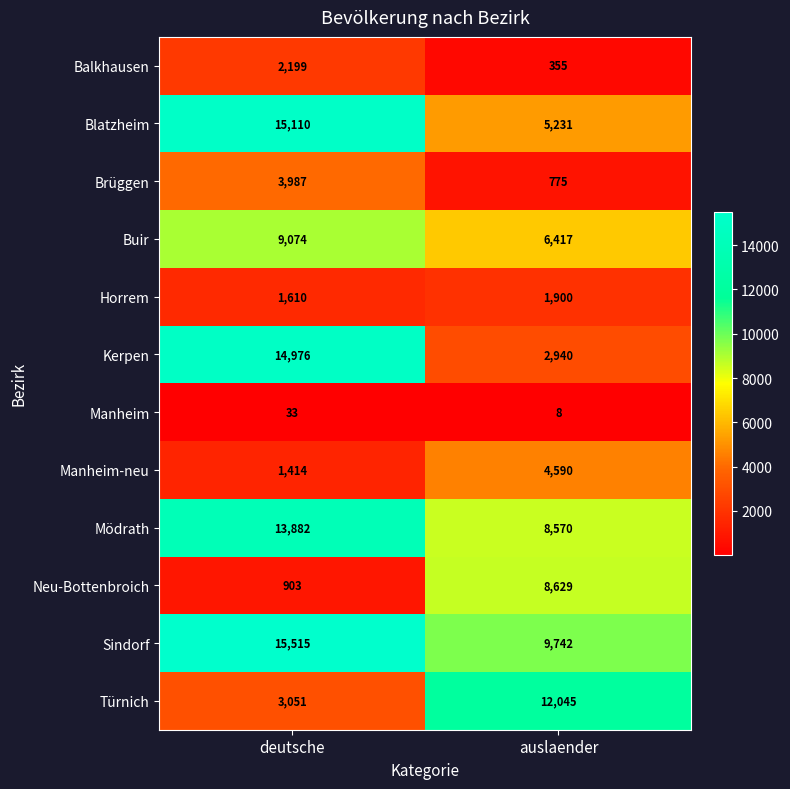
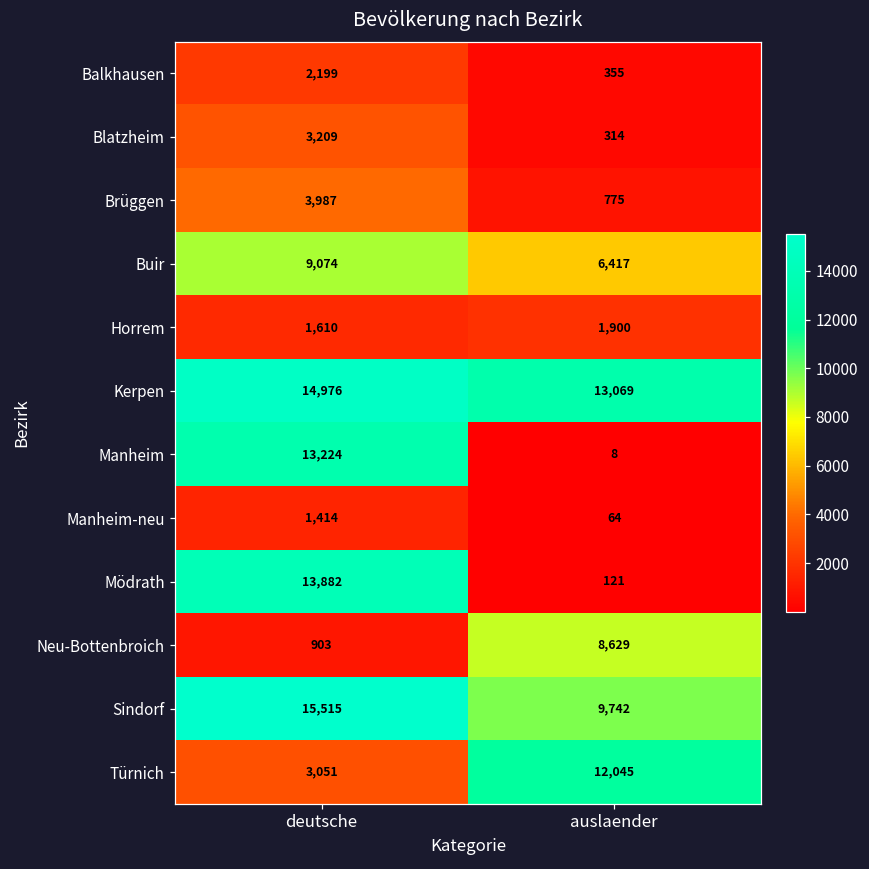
Blatzheim, deutsche: 15,110 -> 3,209
Blatzheim, auslaender: 5,231 -> 314
Kerpen, auslaender: 2,940 -> 13,069
Manheim, deutsche: 33 -> 13,224
Manheim-neu, auslaender: 4,590 -> 64
Mödrath, auslaender: 8,570 -> 121
